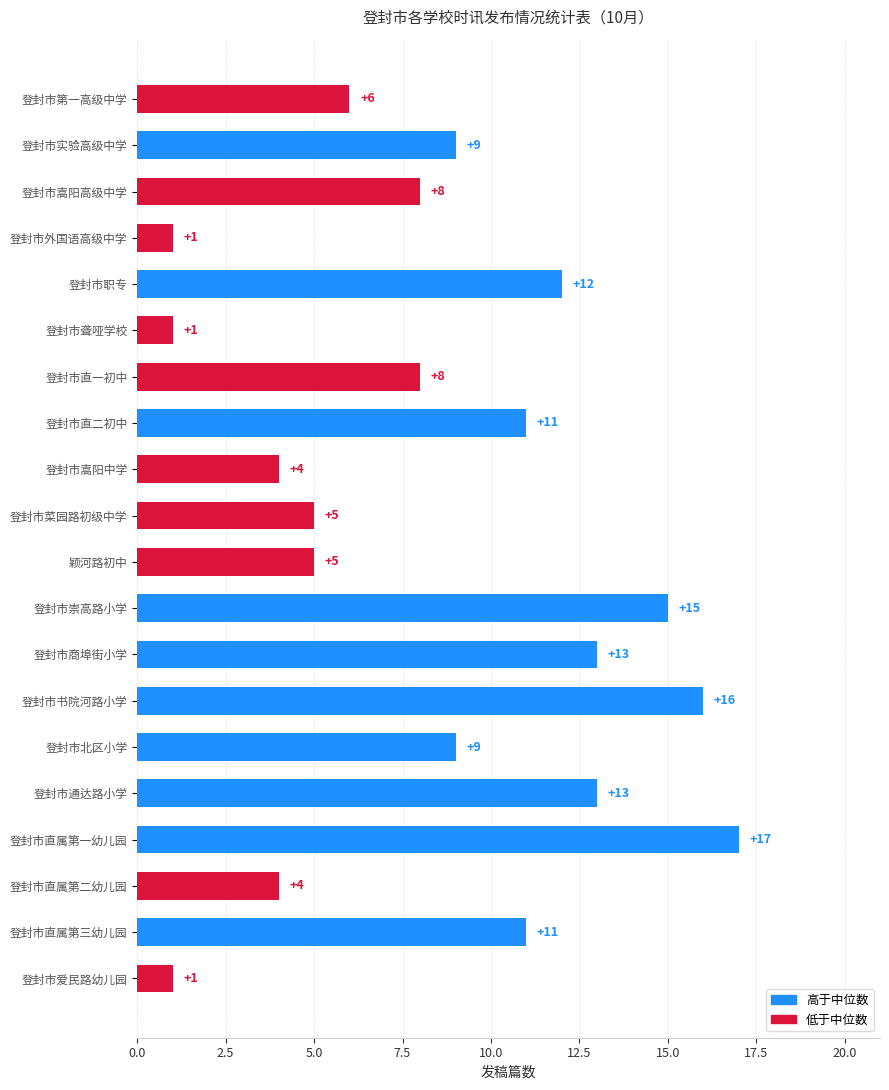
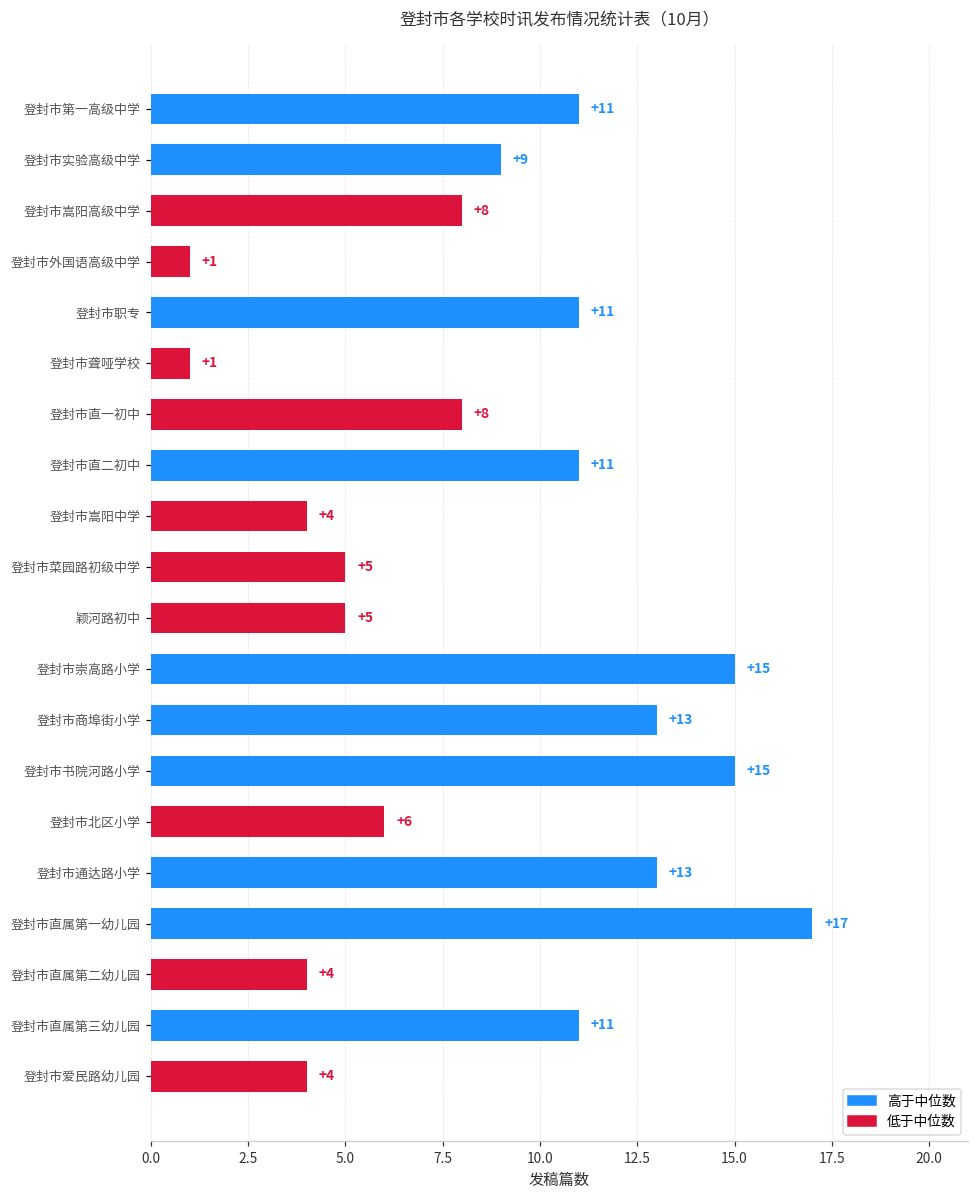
登封市第一高级中学: +6 -> +11
登封市职专: +12 -> +11
登封市书院河路小学: +16 -> +15
登封市北区小学: +9 -> +6
登封市爱民路幼儿园: +1 -> +4
